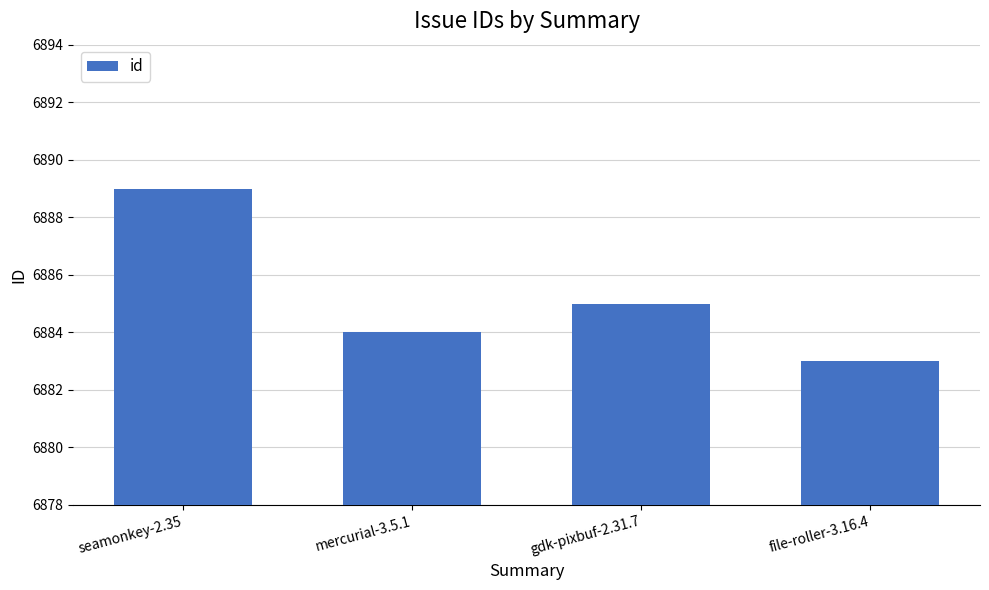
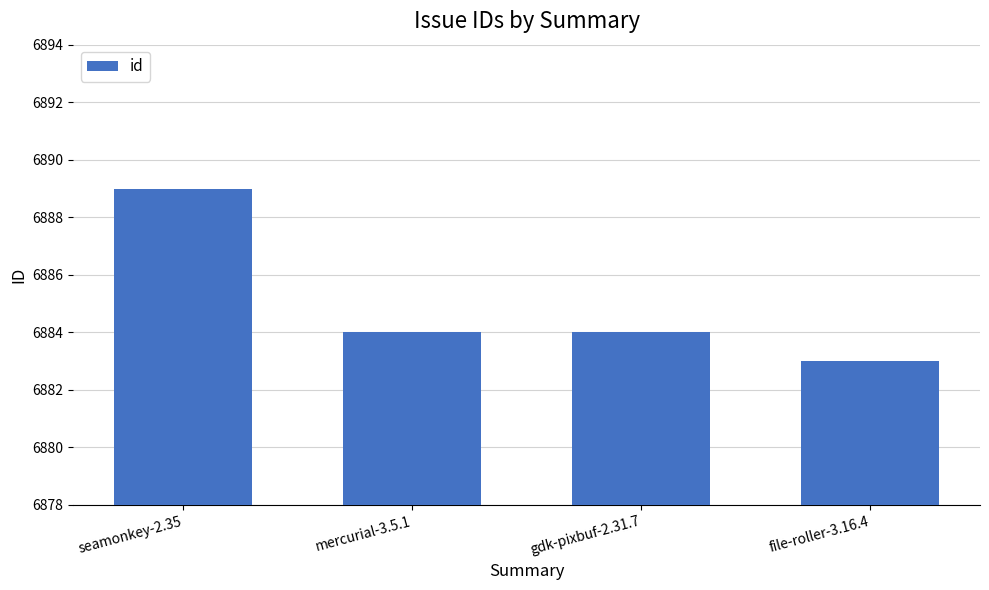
gdk-pixbuf-2.31.7: 6885 -> 6884
